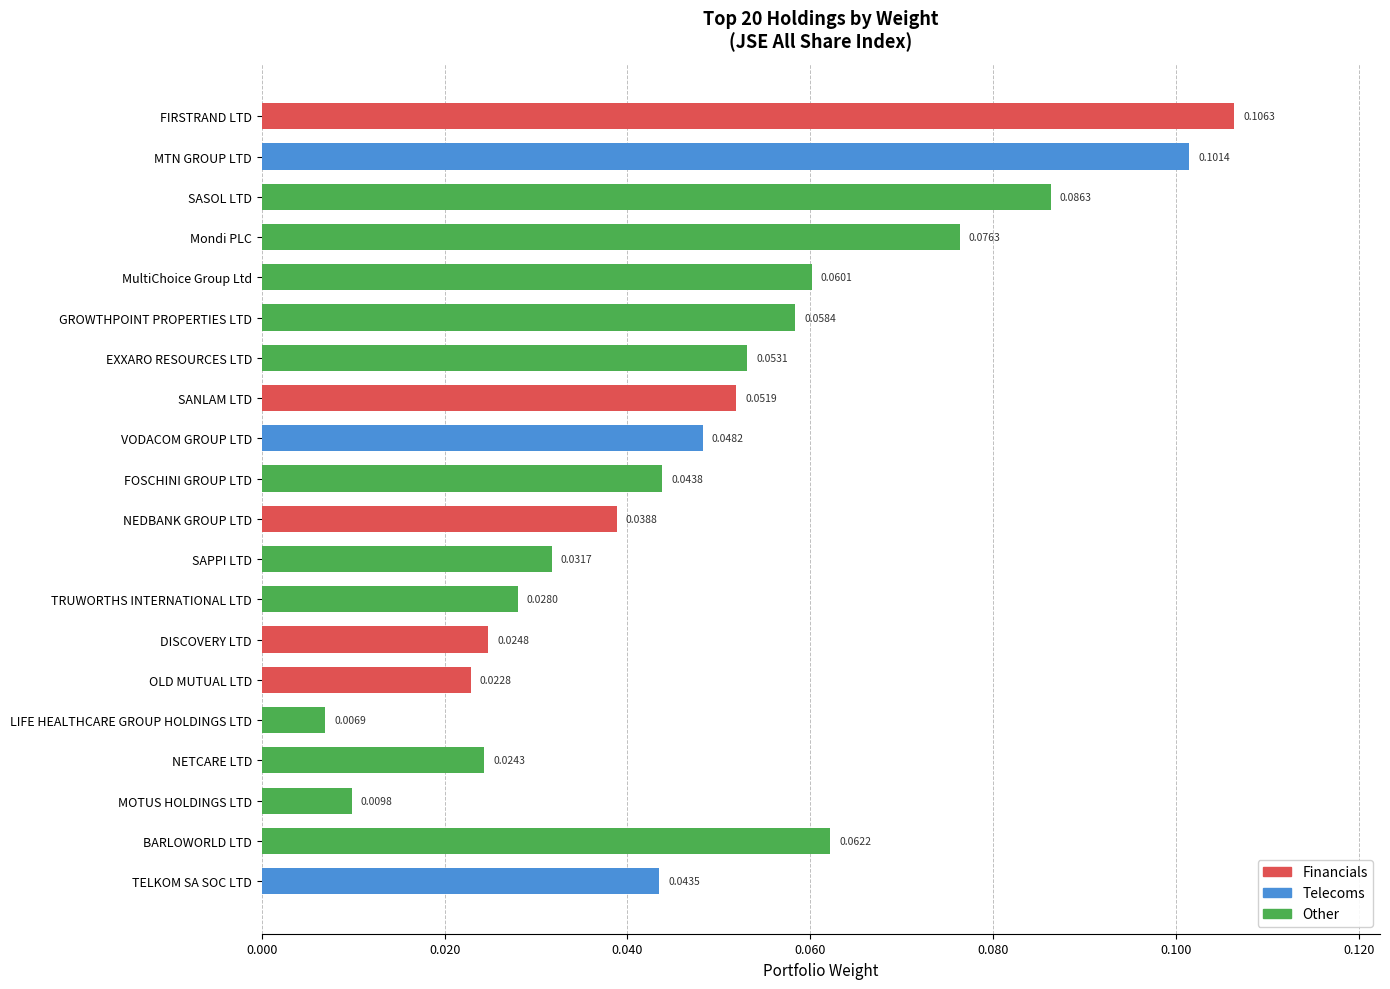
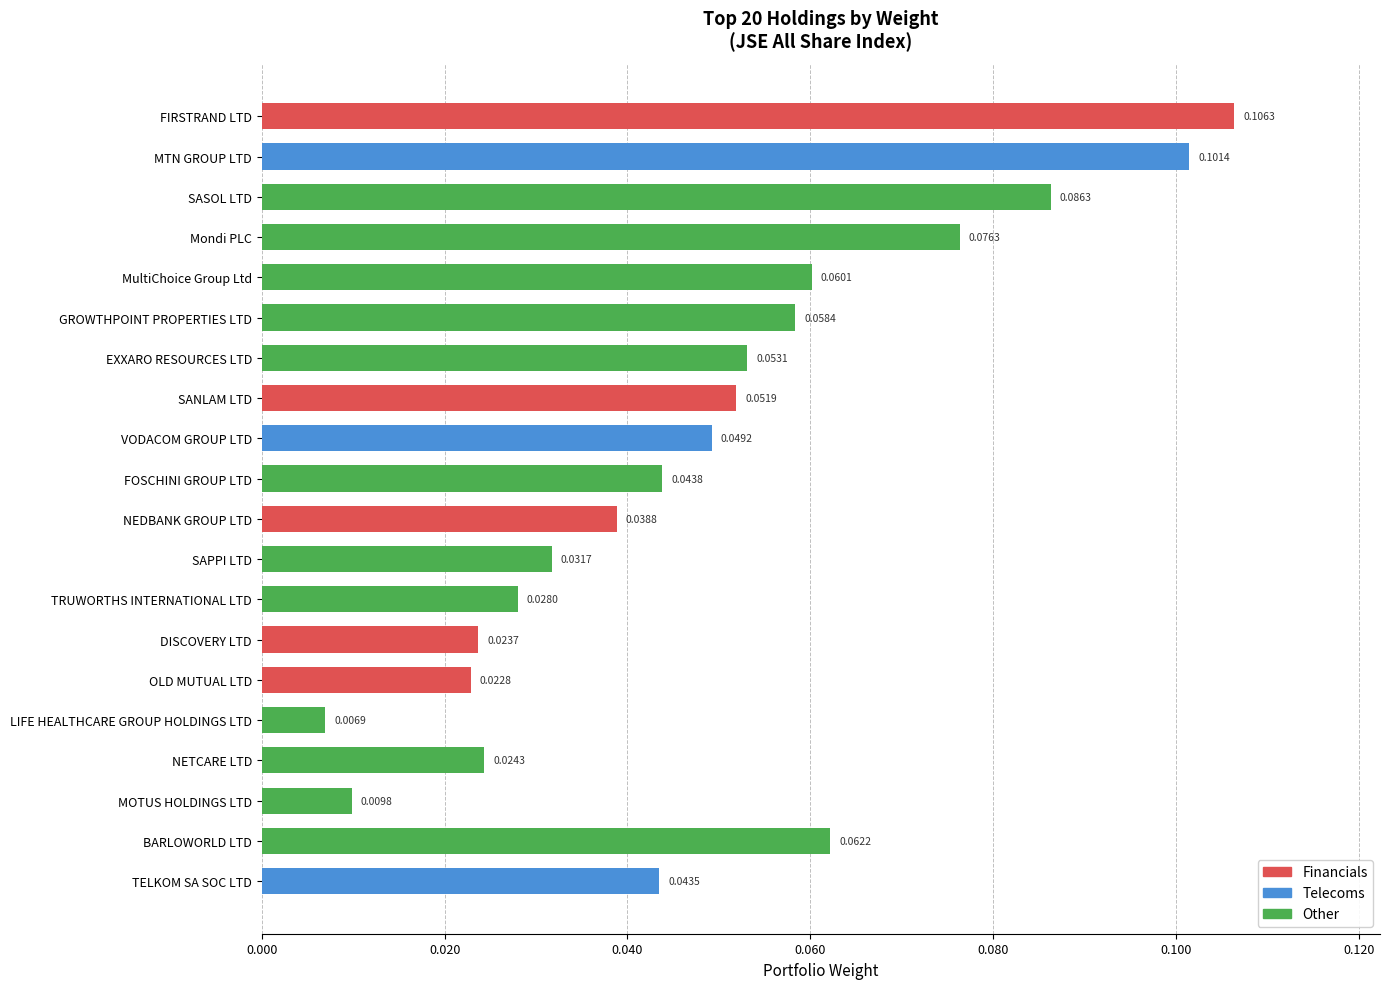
VODACOM GROUP LTD: 0.0482 -> 0.0492
DISCOVERY LTD: 0.0248 -> 0.0237
